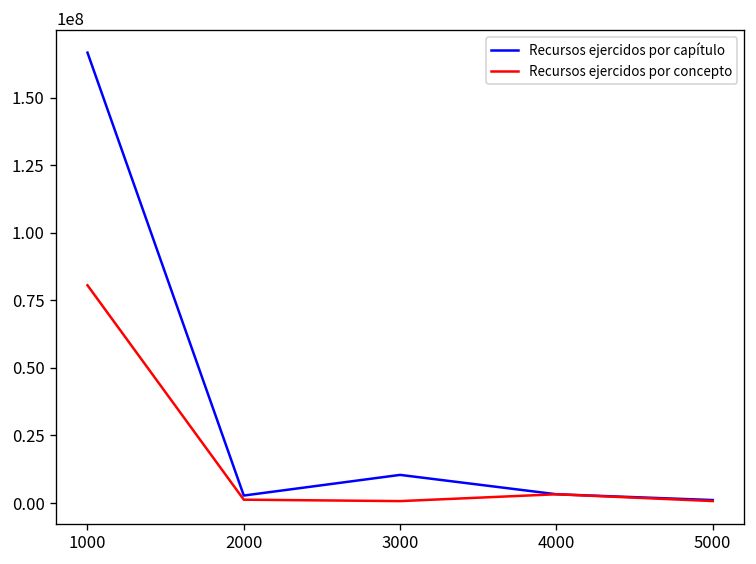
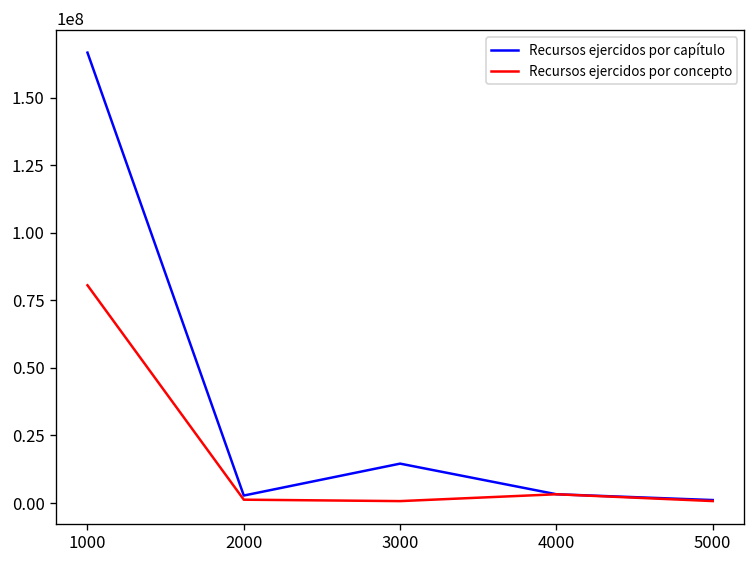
Recursos ejercidos por capítulo, 3000: 10000000 -> 15000000
